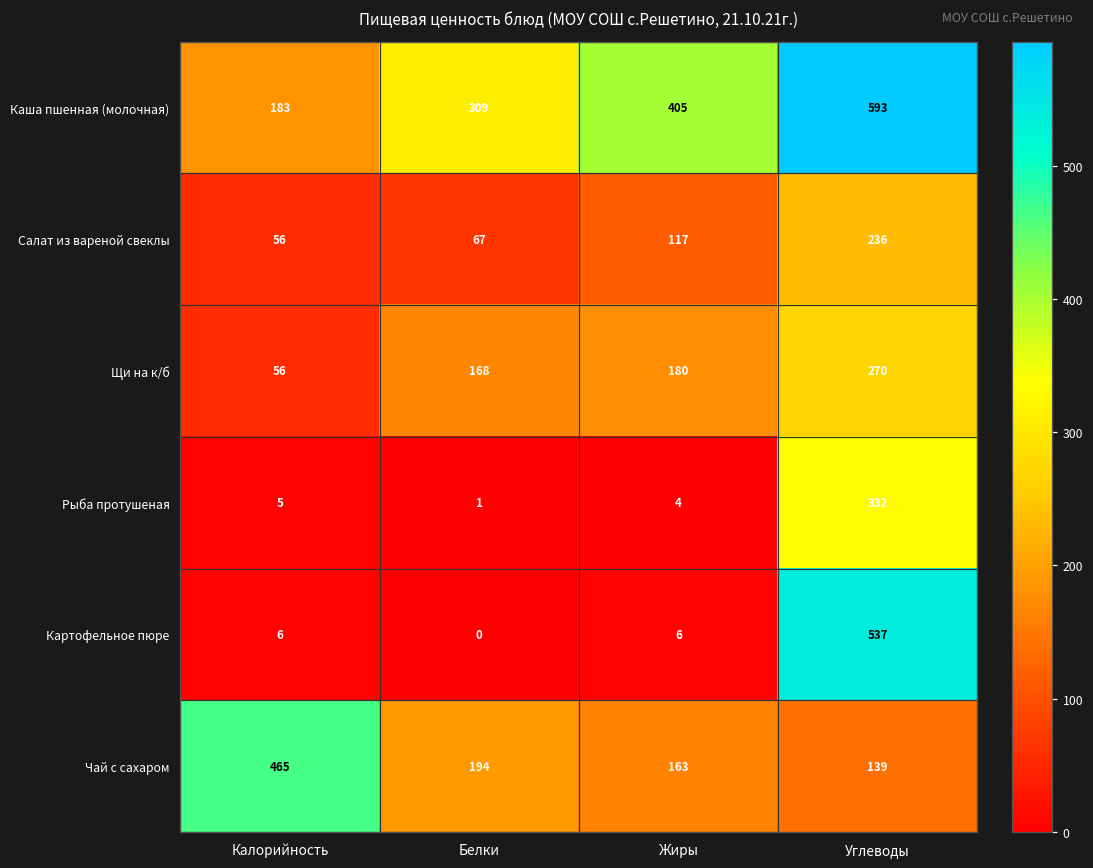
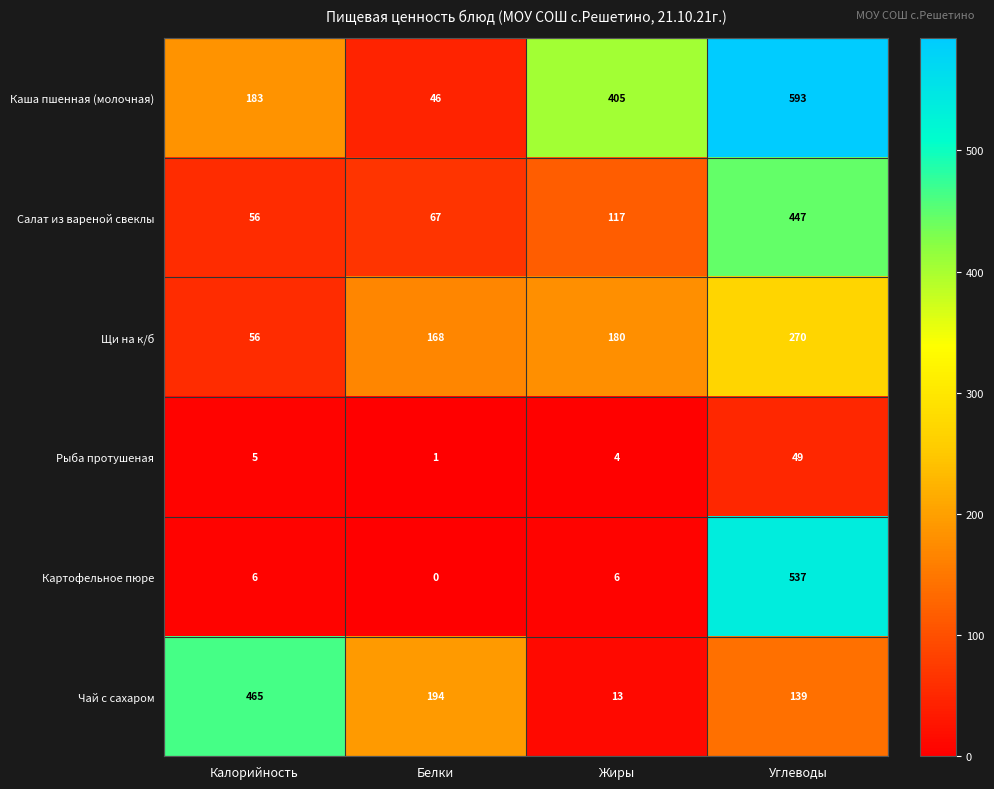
Каша пшенная (молочная), Белки: 309 -> 46
Салат из вареной свеклы, Углеводы: 236 -> 447
Рыба протушеная, Углеводы: 332 -> 49
Чай с сахаром, Жиры: 163 -> 13
